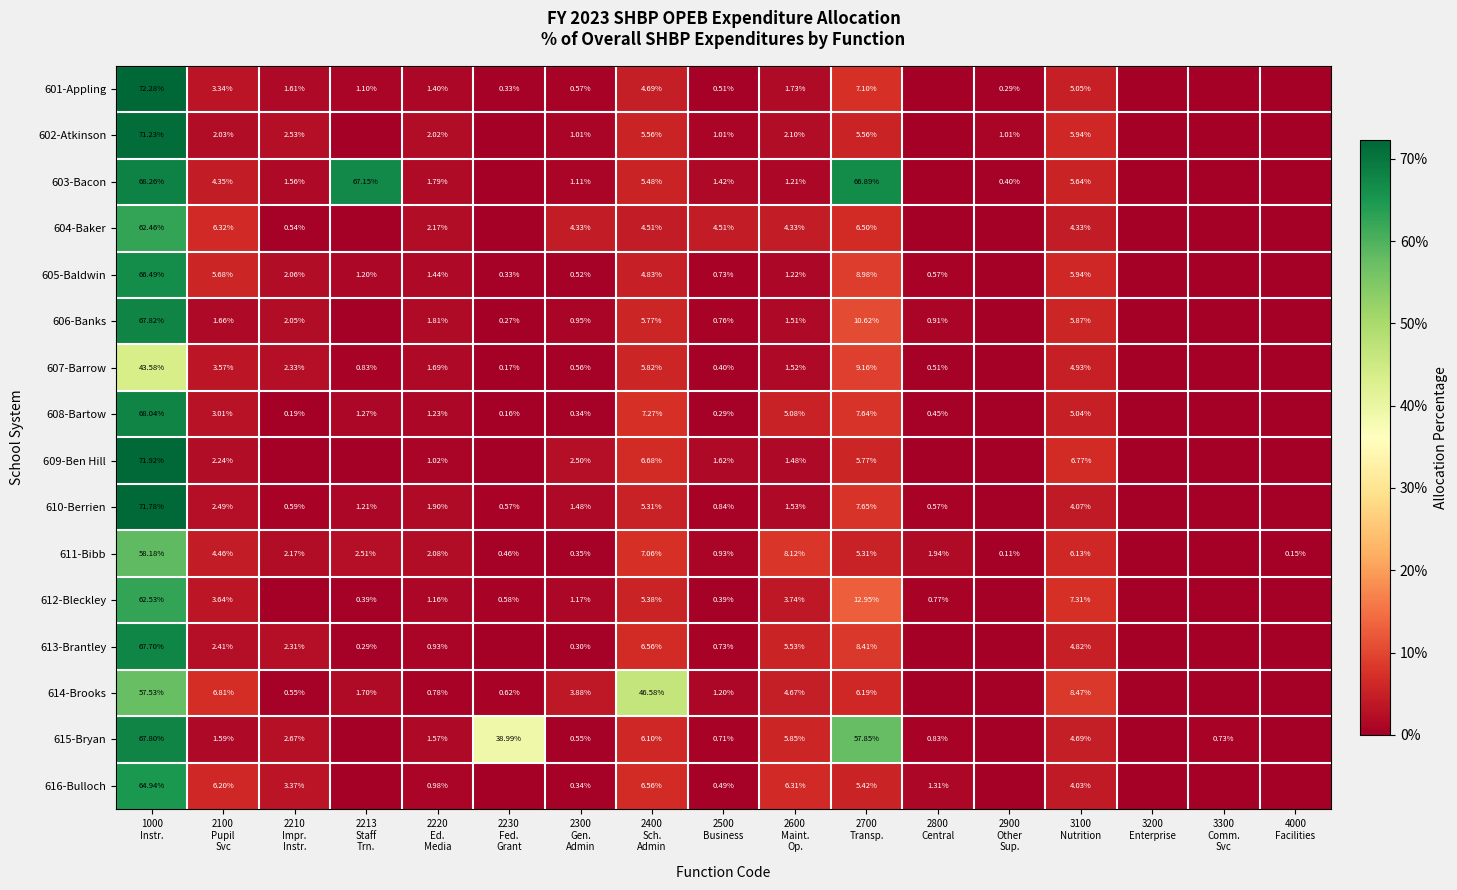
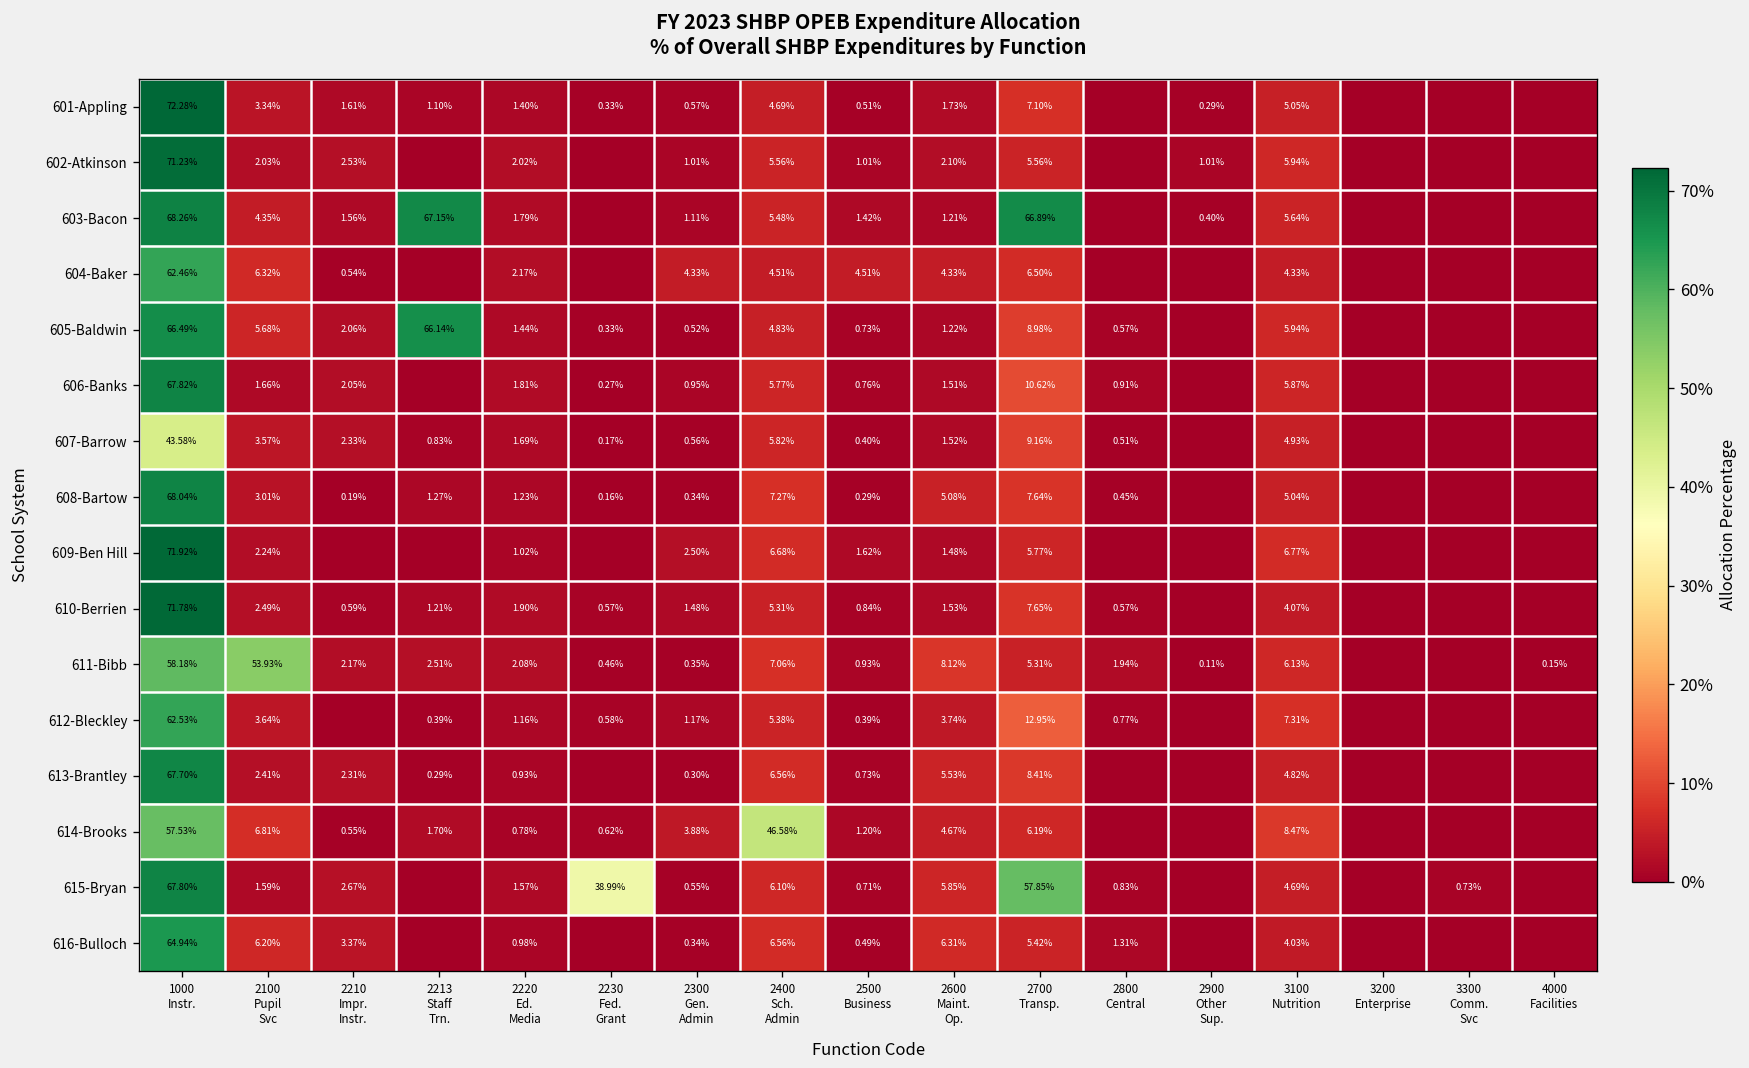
605-Baldwin, 2213 Staff Trn.: 1.20% -> 66.14%
611-Bibb, 2100 Pupil Svc: 4.46% -> 53.93%
